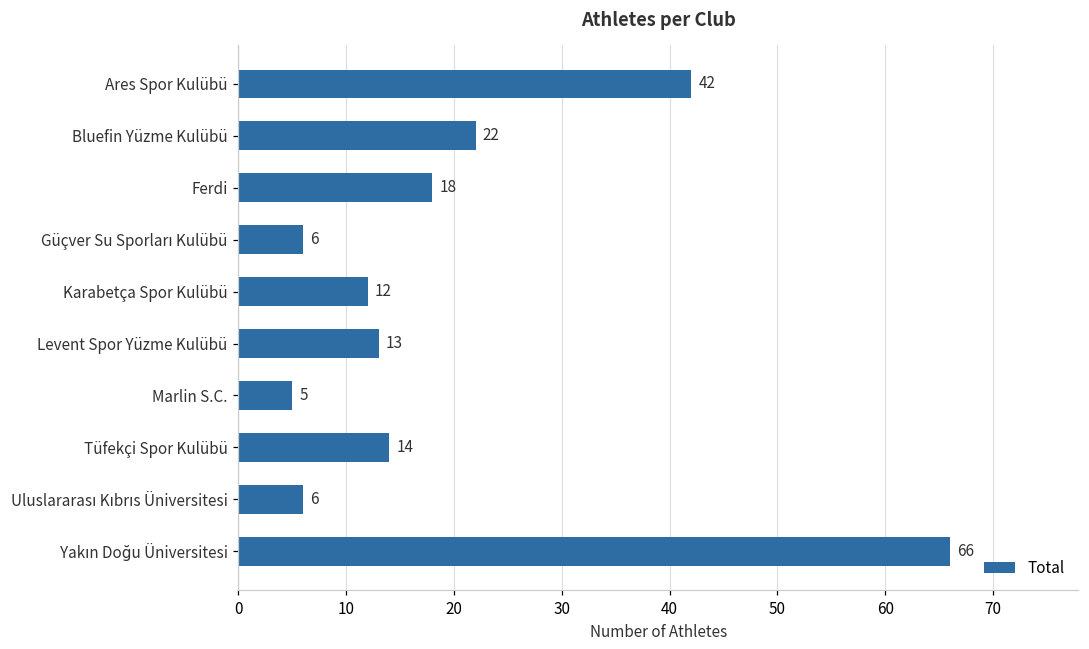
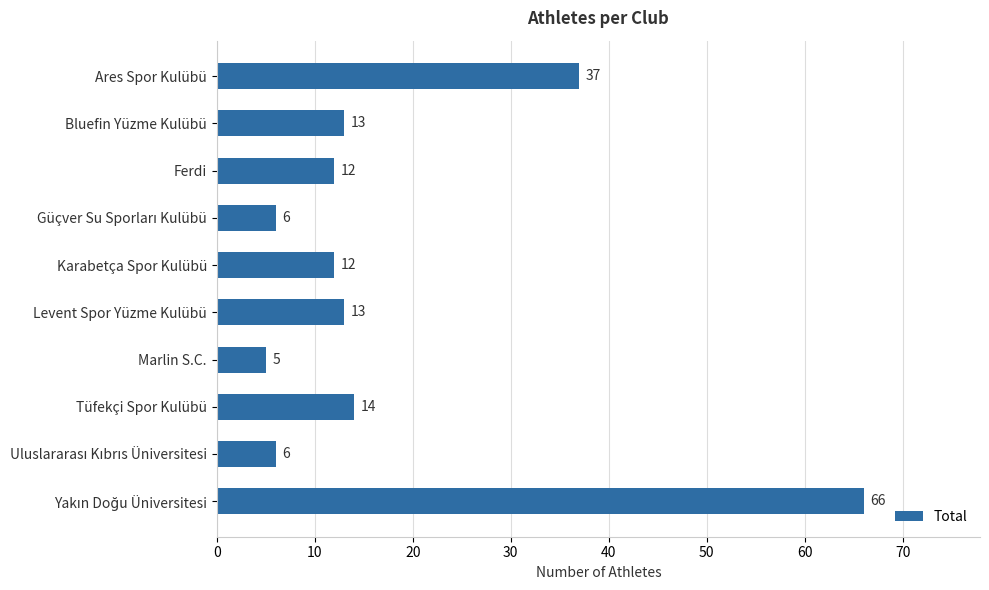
Ares Spor Kulübü: 42 -> 37
Bluefin Yüzme Kulübü: 22 -> 13
Ferdi: 18 -> 12
